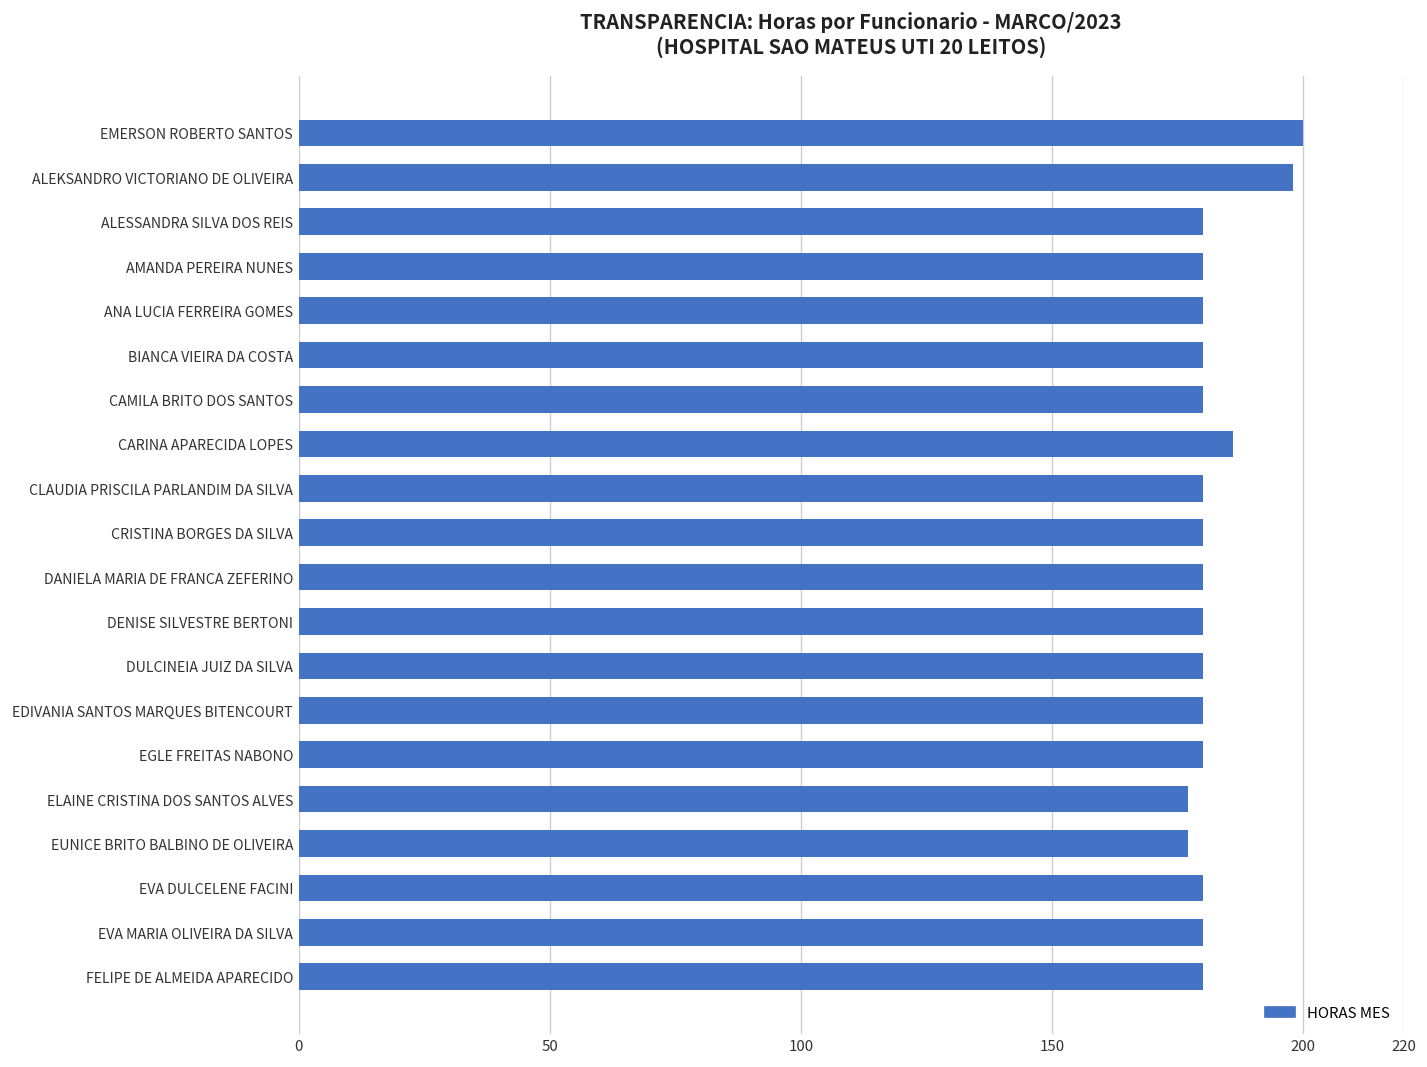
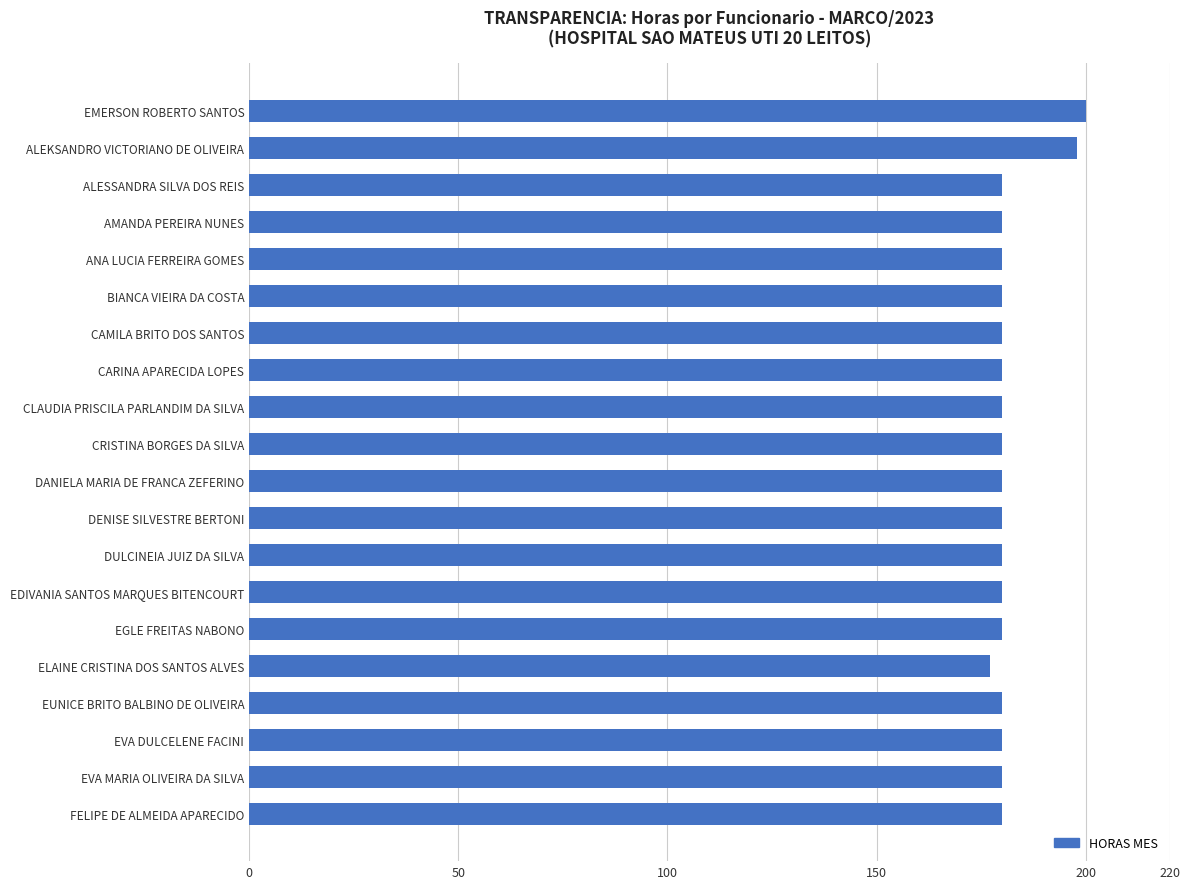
CARINA APARECIDA LOPES: 186 -> 180
EUNICE BRITO BALBINO DE OLIVEIRA: 177 -> 180
